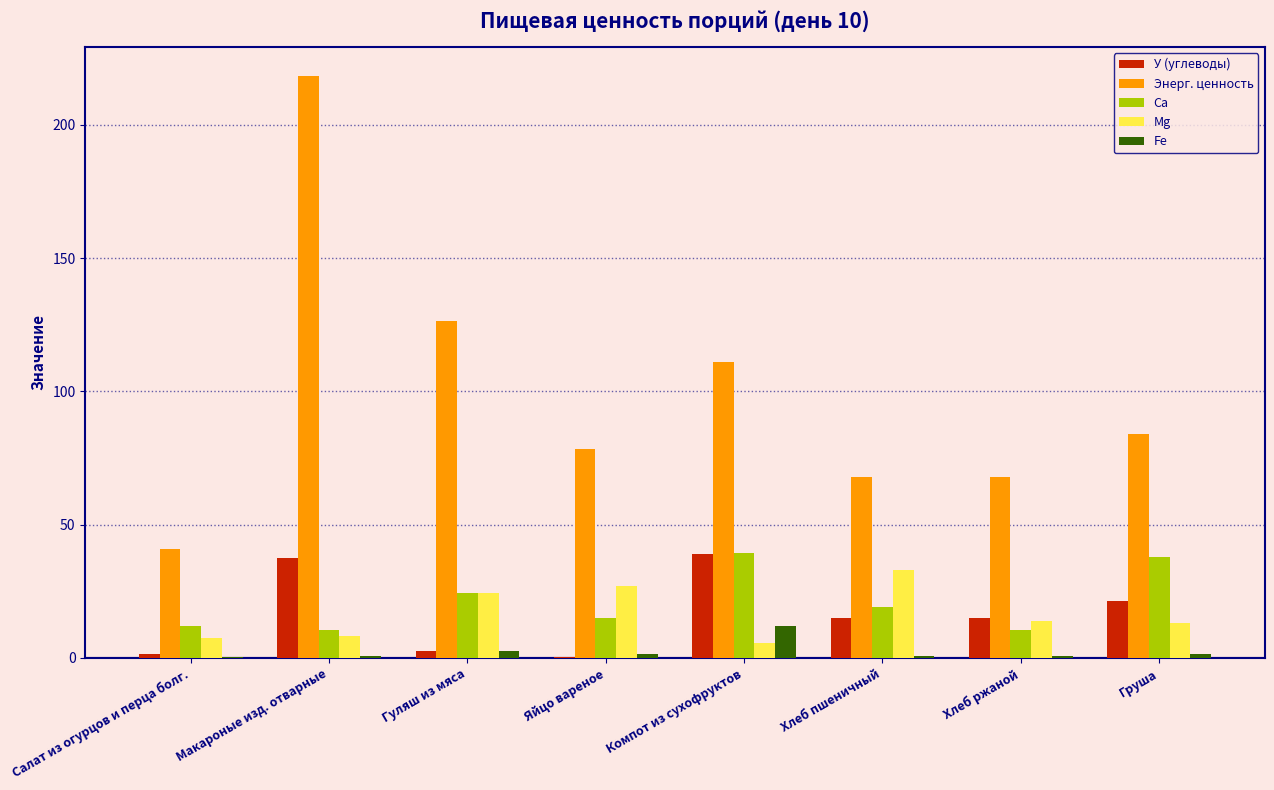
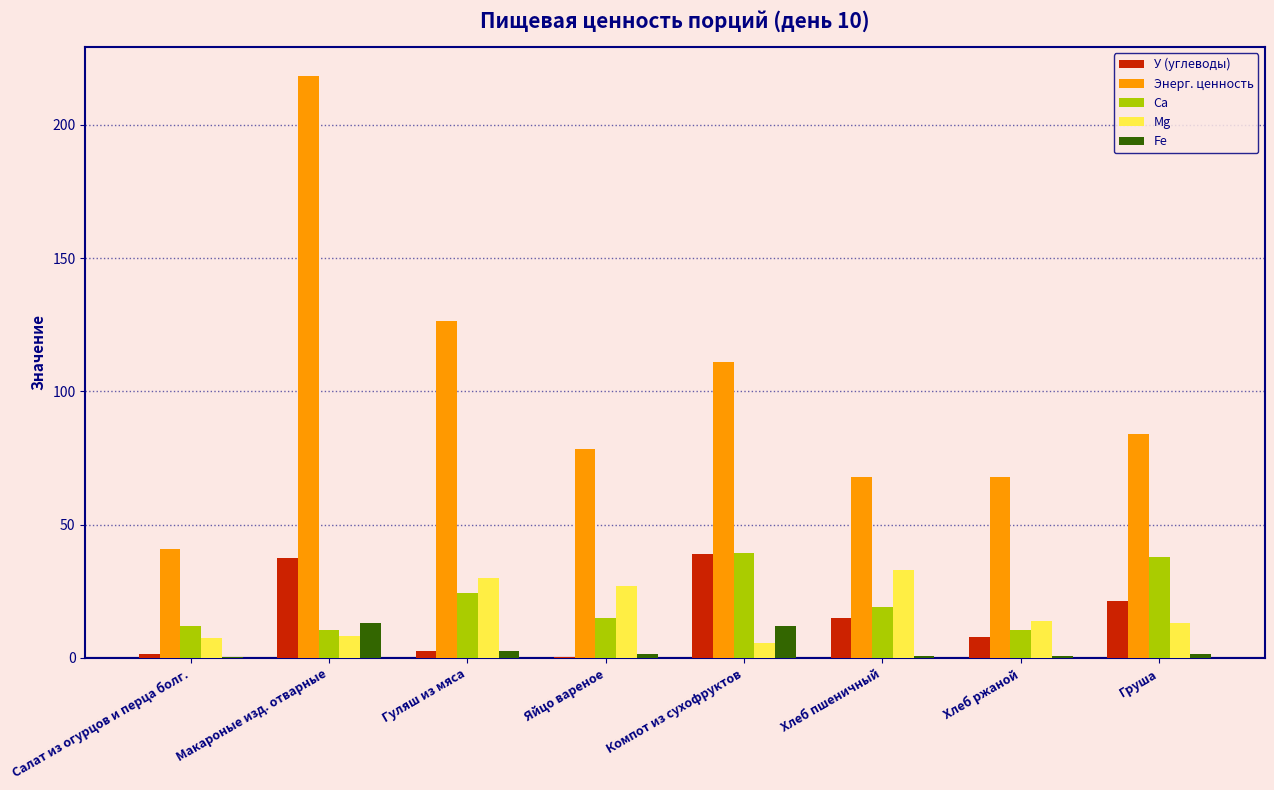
Fe, Макароные изд. отварные: 1 -> 13
Mg, Гуляш из мяса: 24 -> 30
У (углеводы), Хлеб ржаной: 15 -> 8
